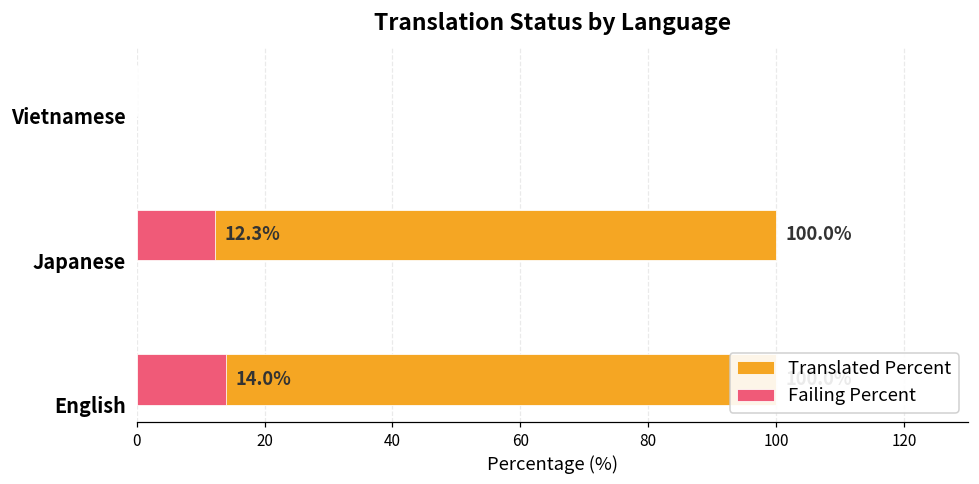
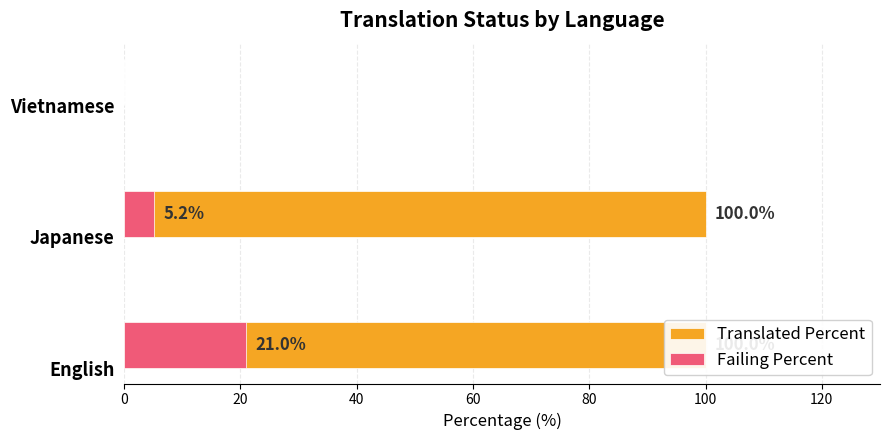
Failing Percent, Japanese: 12.3% -> 5.2%
Failing Percent, English: 14.0% -> 21.0%
